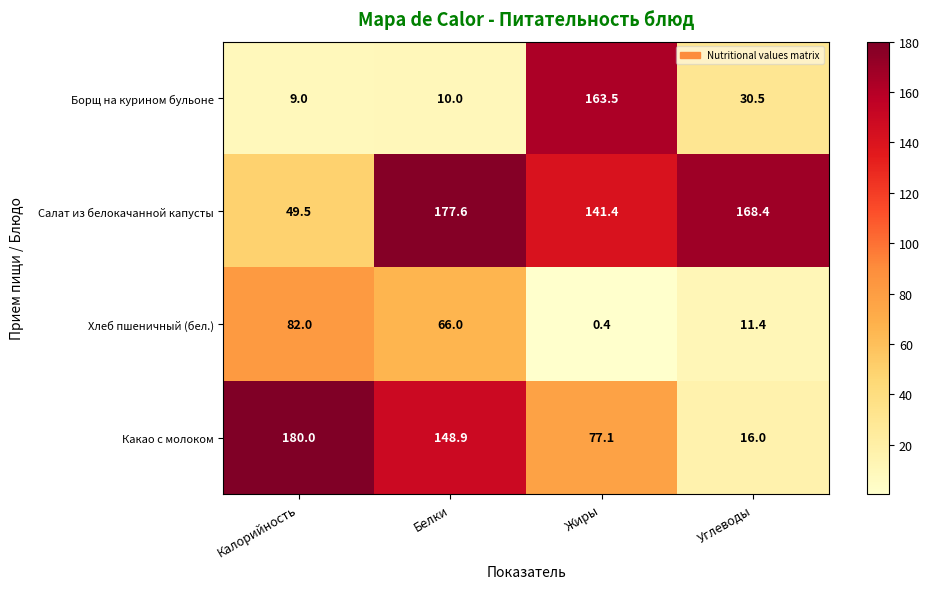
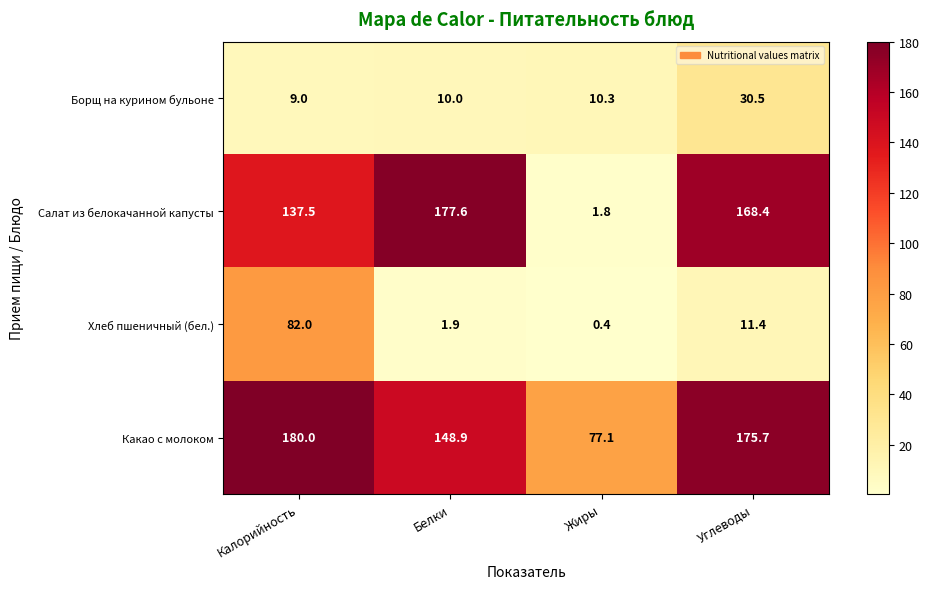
Борщ на курином бульоне, Жиры: 163.5 -> 10.3
Салат из белокачанной капусты, Калорийность: 49.5 -> 137.5
Салат из белокачанной капусты, Жиры: 141.4 -> 1.8
Хлеб пшеничный (бел.), Белки: 66.0 -> 1.9
Какао с молоком, Углеводы: 16.0 -> 175.7
